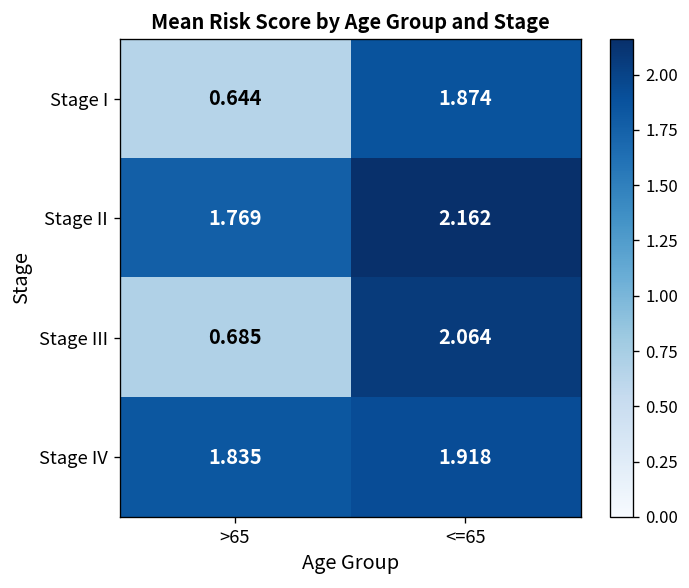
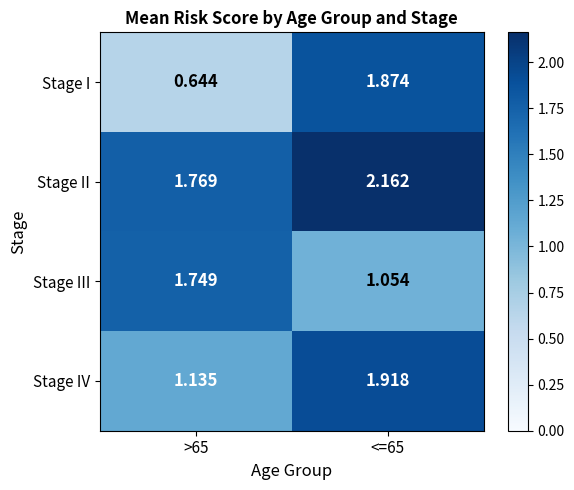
Stage III, >65: 0.685 -> 1.749
Stage III, <=65: 2.064 -> 1.054
Stage IV, >65: 1.835 -> 1.135
